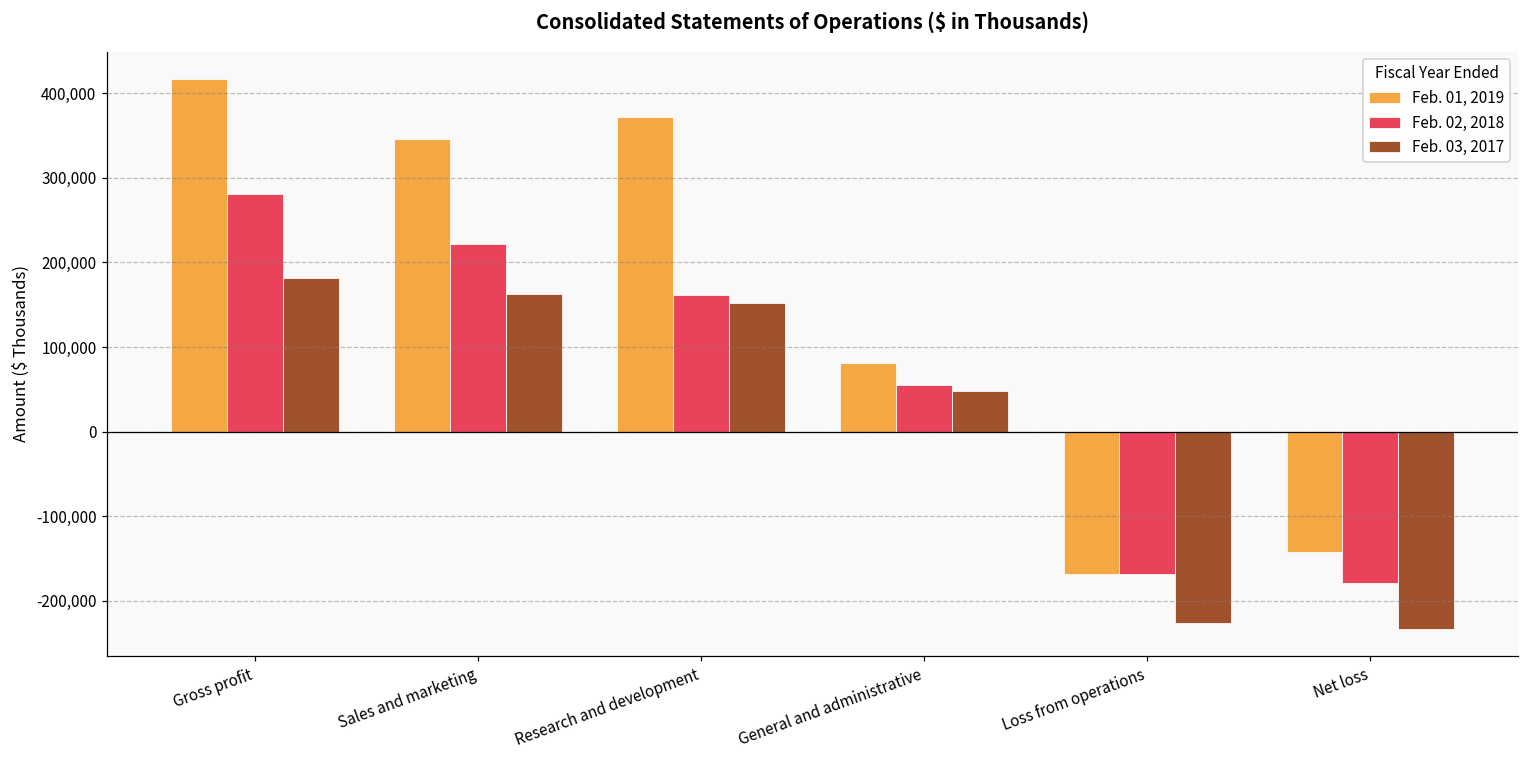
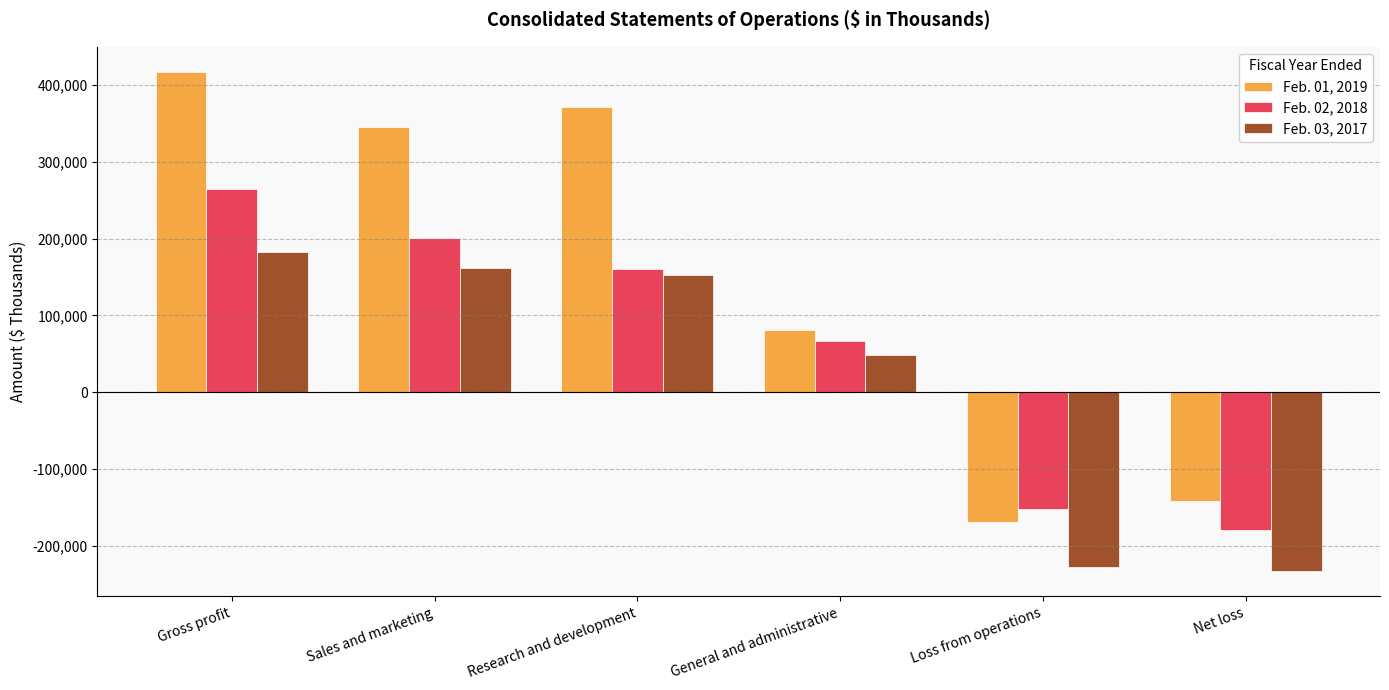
Feb. 02, 2018, Gross profit: 280,000 -> 260,000
Feb. 02, 2018, Sales and marketing: 220,000 -> 200,000
Feb. 02, 2018, General and administrative: 50,000 -> 70,000
Feb. 02, 2018, Loss from operations: -170,000 -> -150,000
